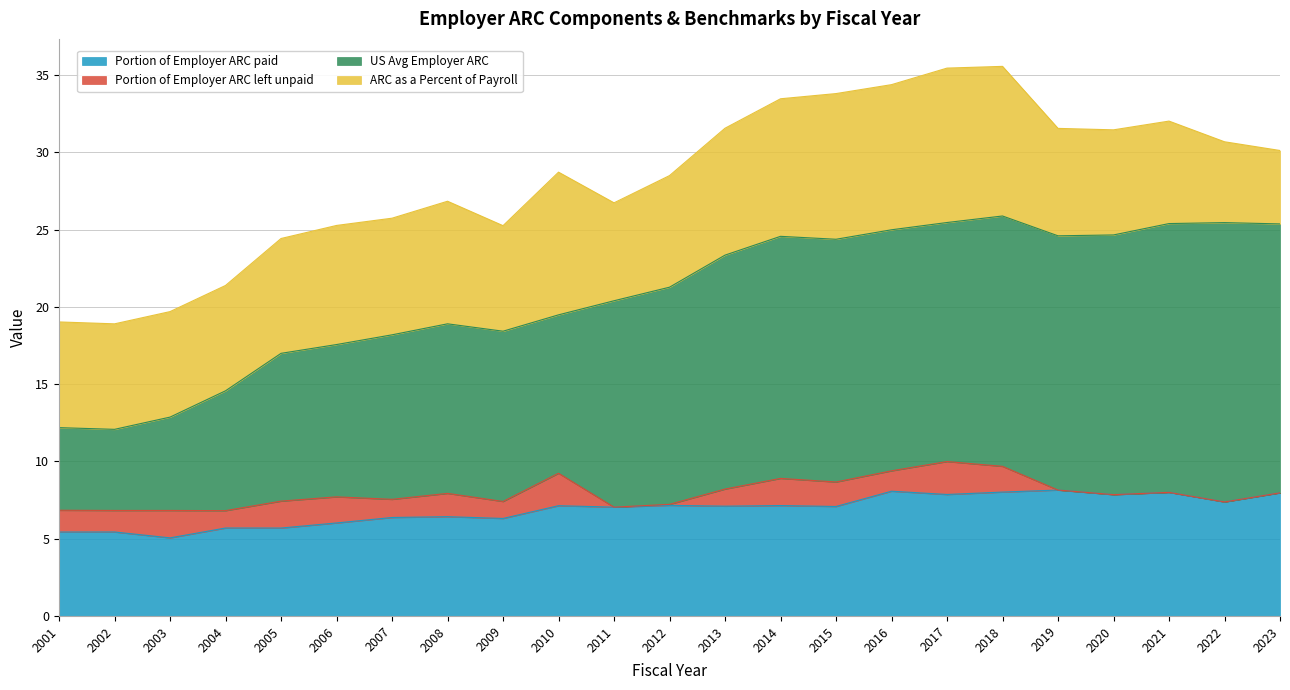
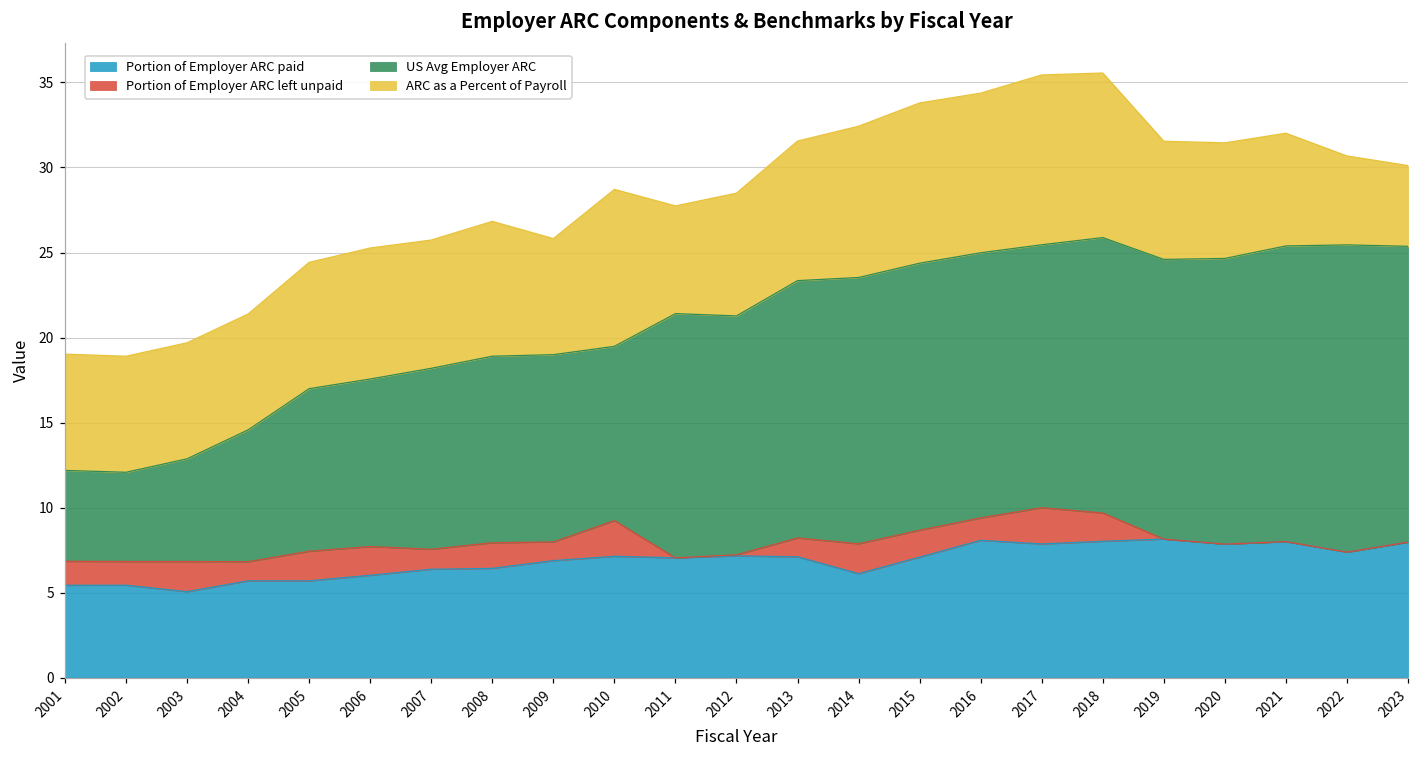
Portion of Employer ARC paid, 2009: 6.3 -> 6.9
US Avg Employer ARC, 2011: 13.4 -> 14.4
Portion of Employer ARC paid, 2014: 7.1 -> 6.1
